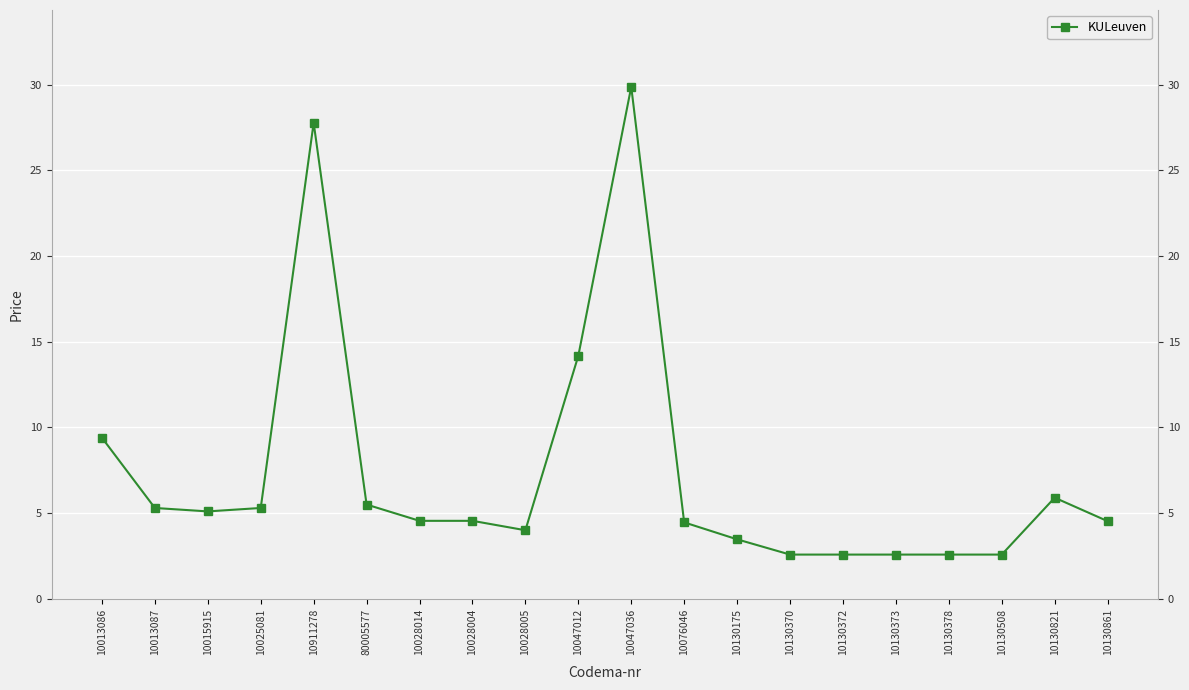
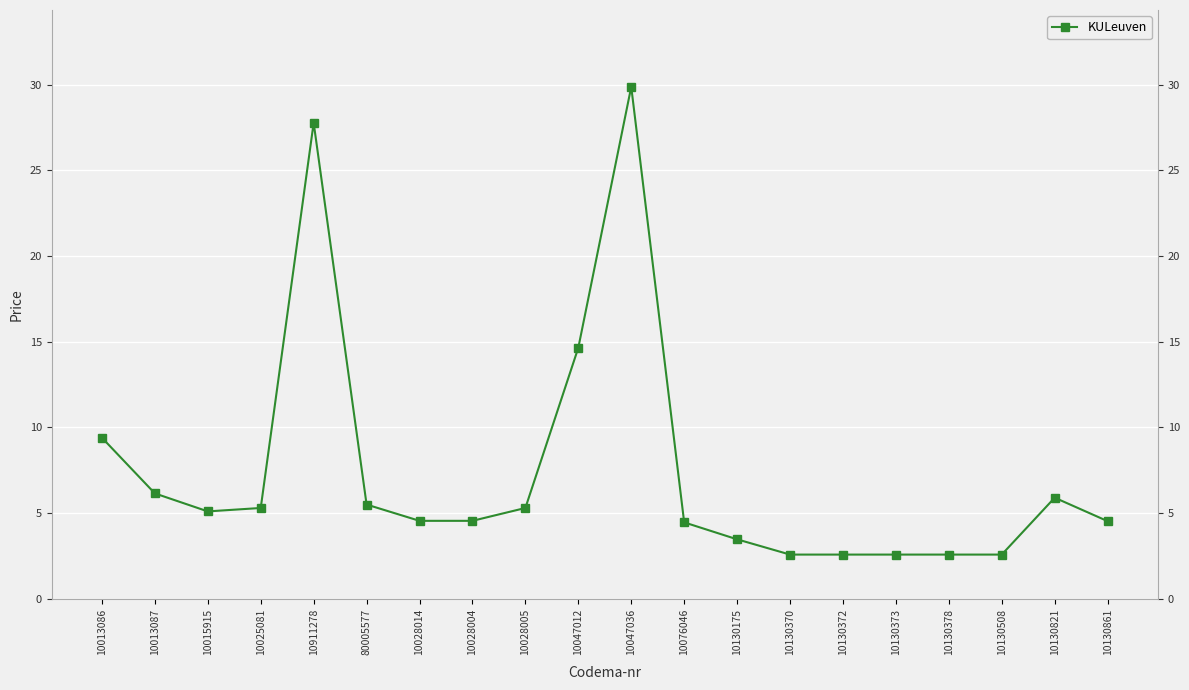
10013087: 5.3 -> 6.2
10028005: 4.0 -> 5.3
10047012: 14.2 -> 14.7
